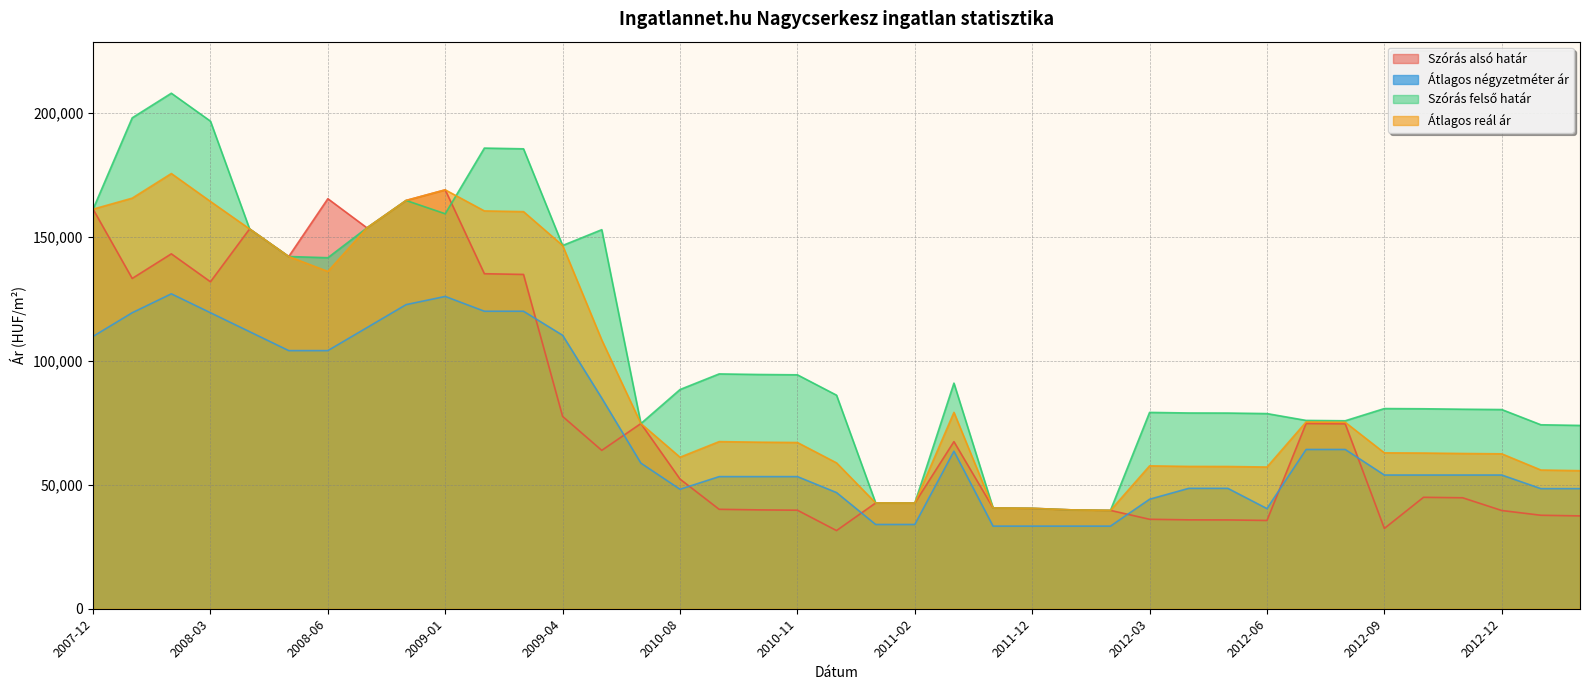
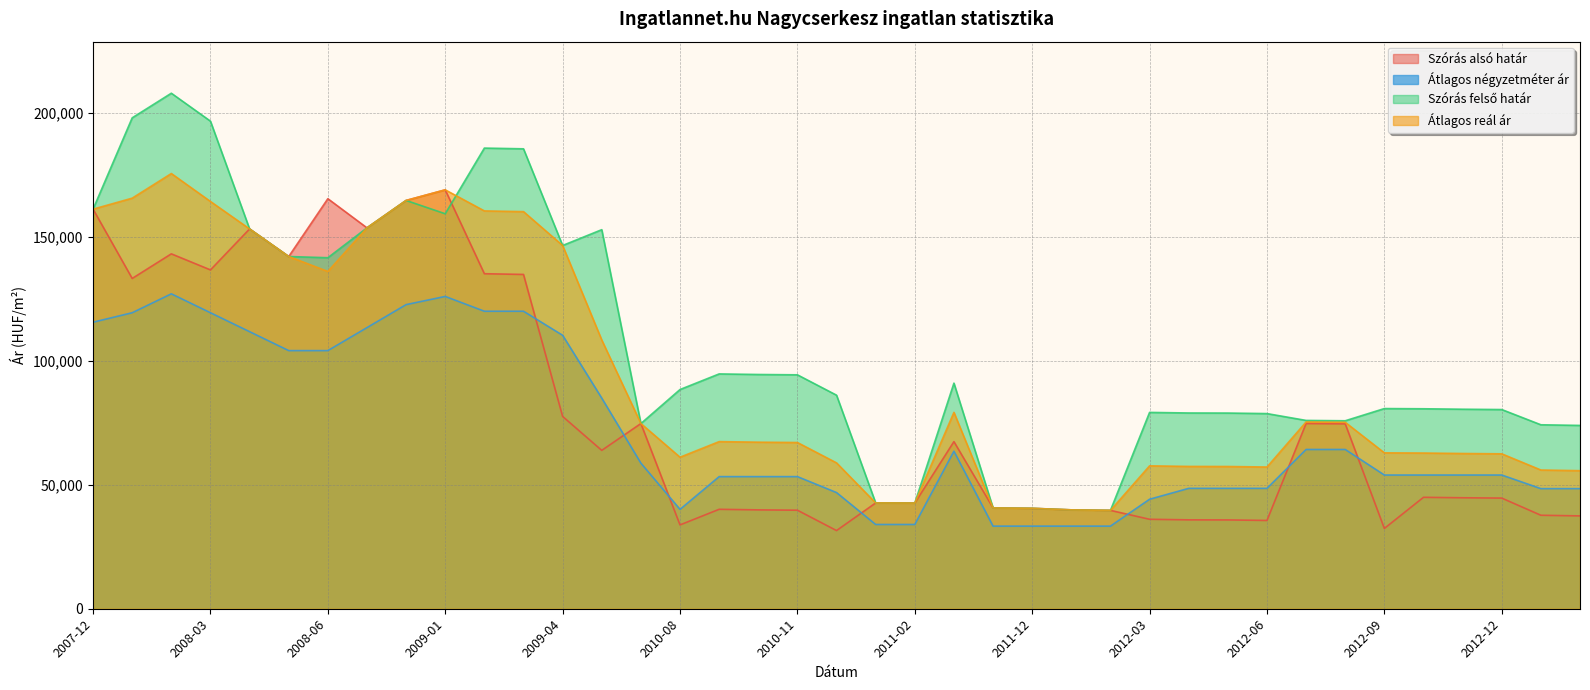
Átlagos négyzetméter ár, 2007-12: 110,000 -> 116,000
Szórás alsó határ, 2008-03: 132,000 -> 137,000
Szórás alsó határ, 2010-08: 52,000 -> 34,000
Átlagos négyzetméter ár, 2010-08: 48,000 -> 40,000
Átlagos négyzetméter ár, 2012-06: 40,000 -> 49,000
Szórás alsó határ, 2012-12: 40,000 -> 45,000
